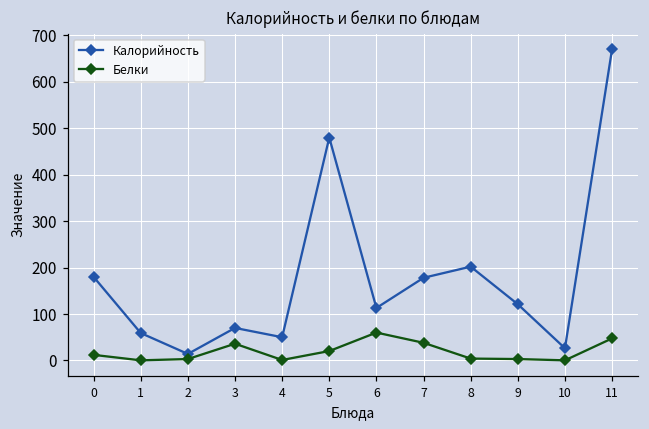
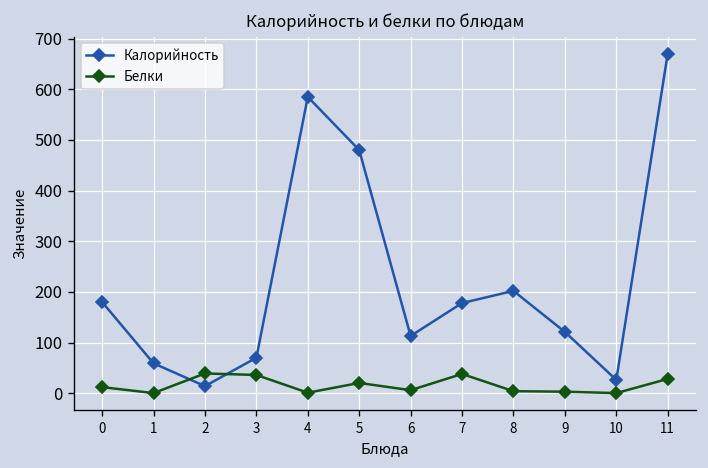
Белки, 2: 0 -> 40
Калорийность, 4: 50 -> 590
Белки, 6: 60 -> 10
Белки, 11: 50 -> 30
